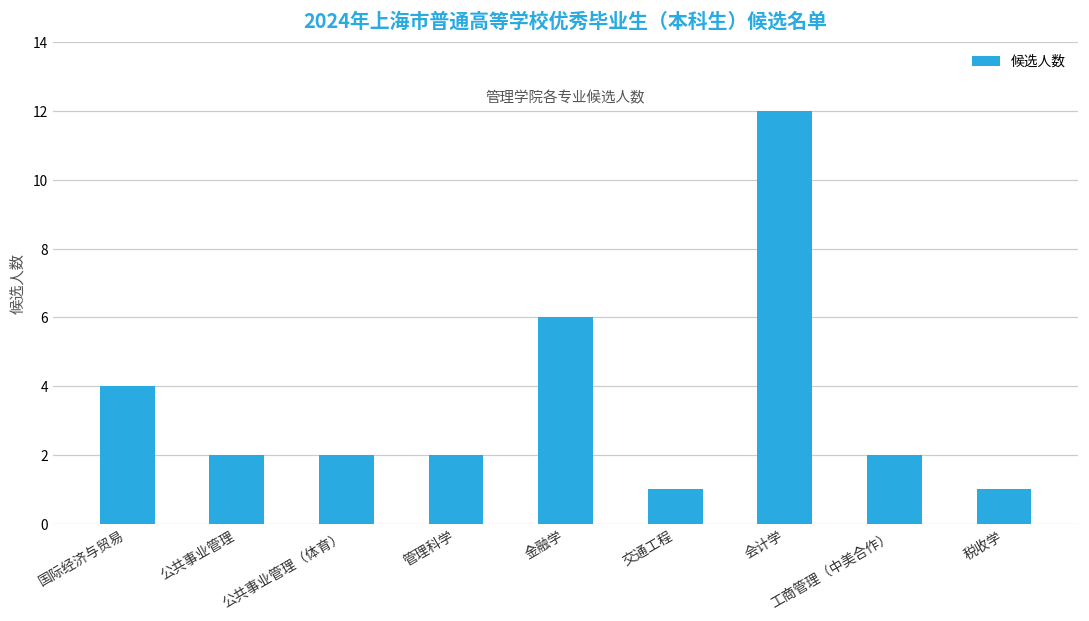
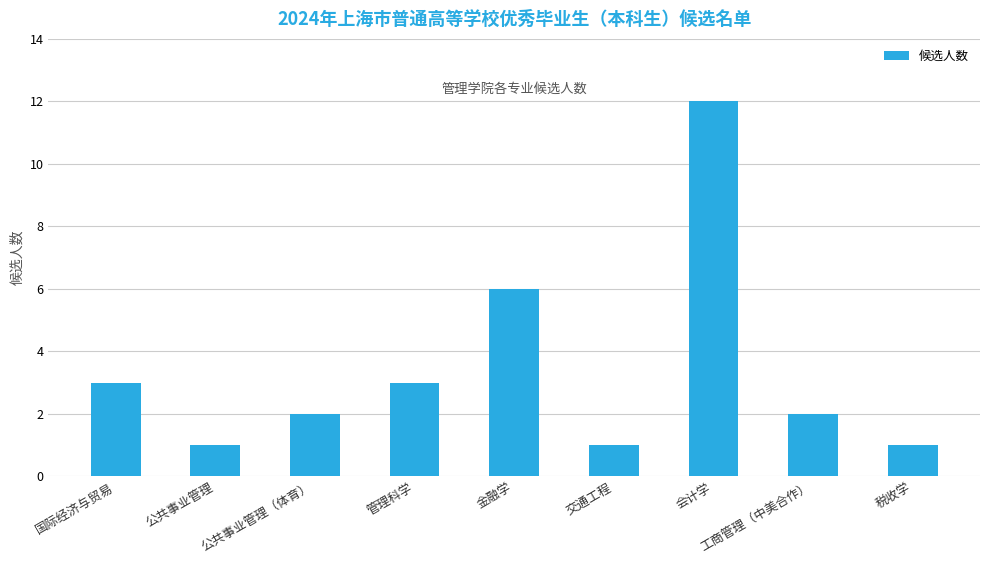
国际经济与贸易: 4 -> 3
公共事业管理: 2 -> 1
管理科学: 2 -> 3
